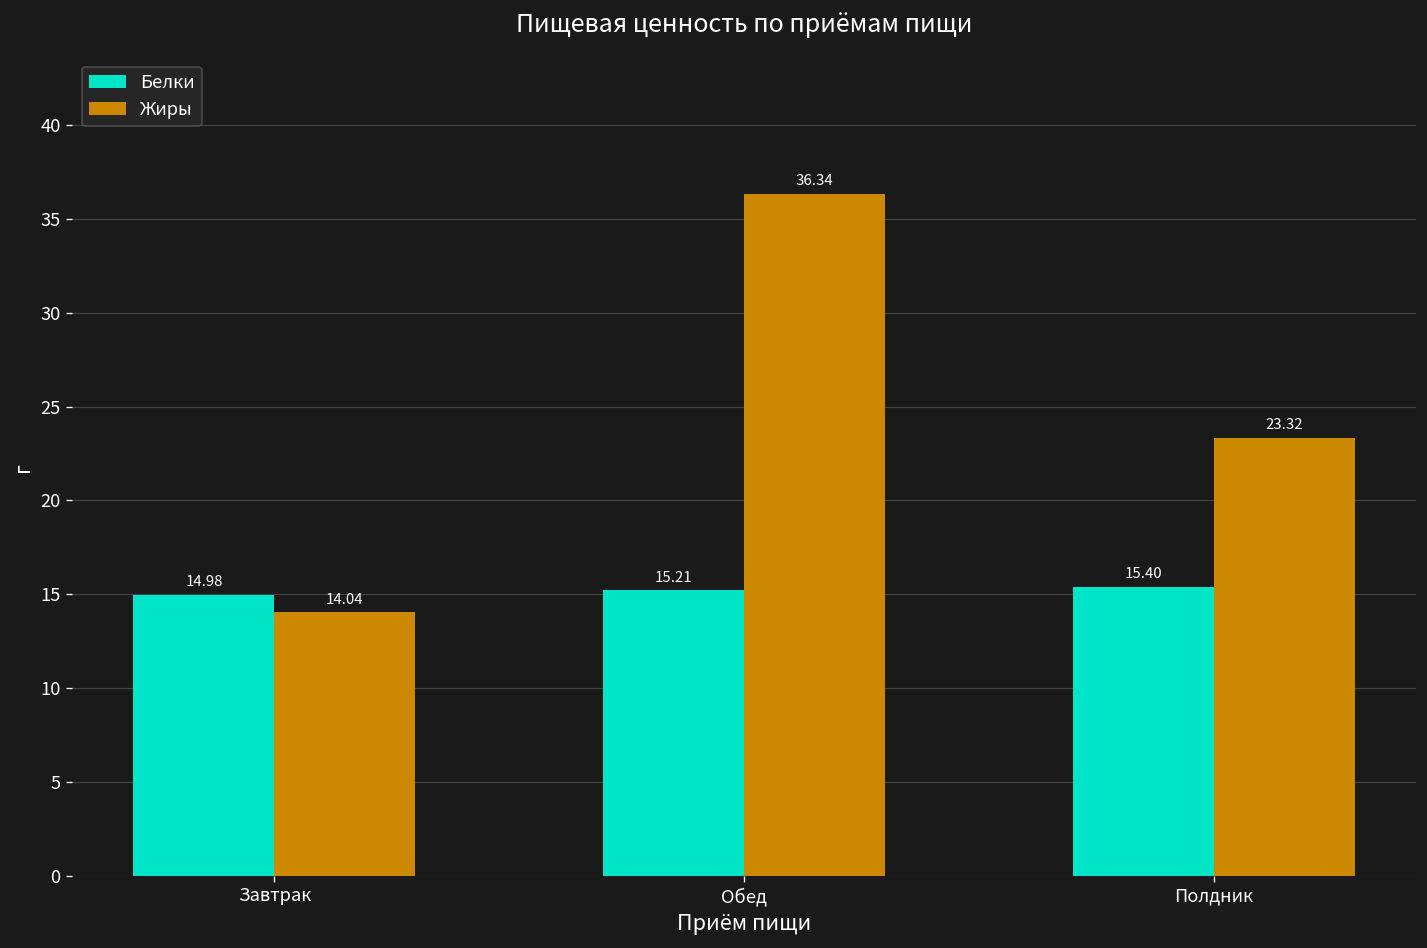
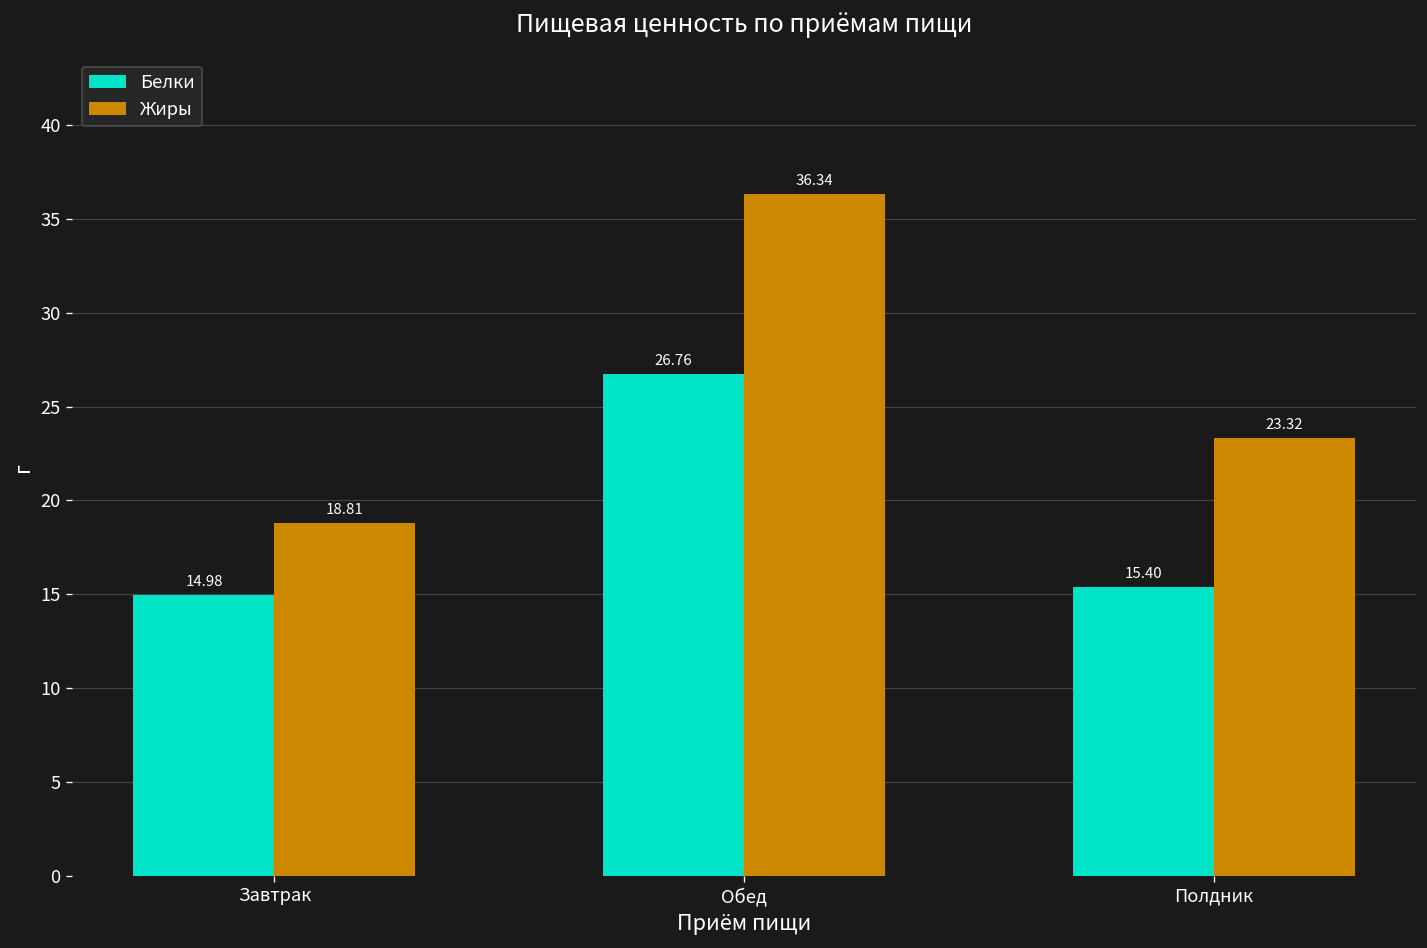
Жиры, Завтрак: 14.04 -> 18.81
Белки, Обед: 15.21 -> 26.76
